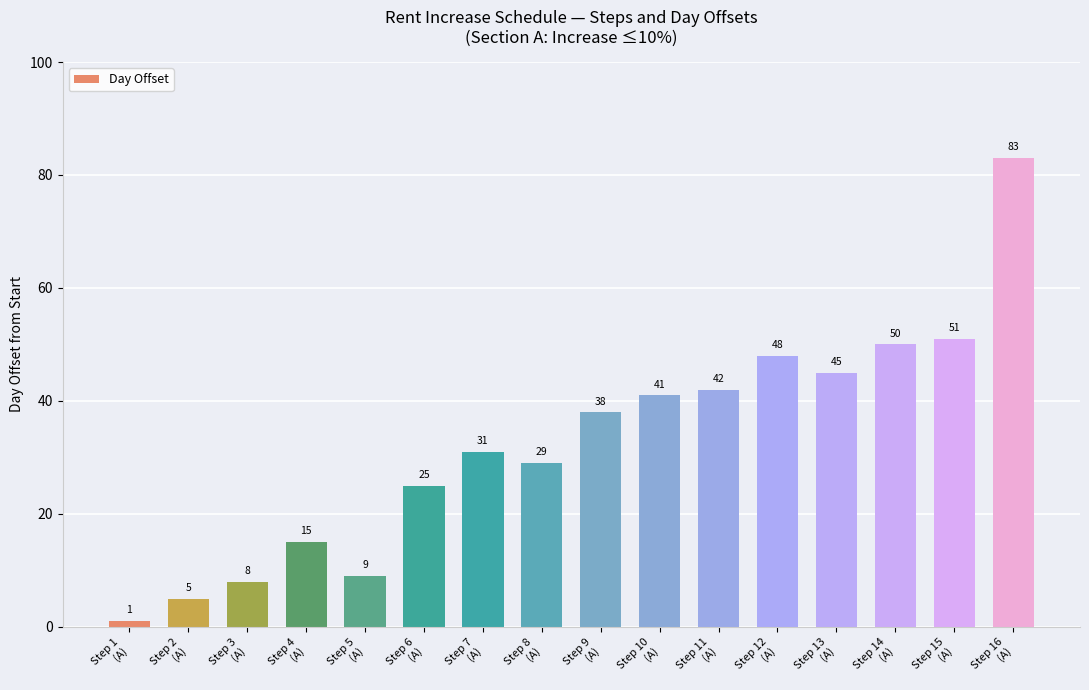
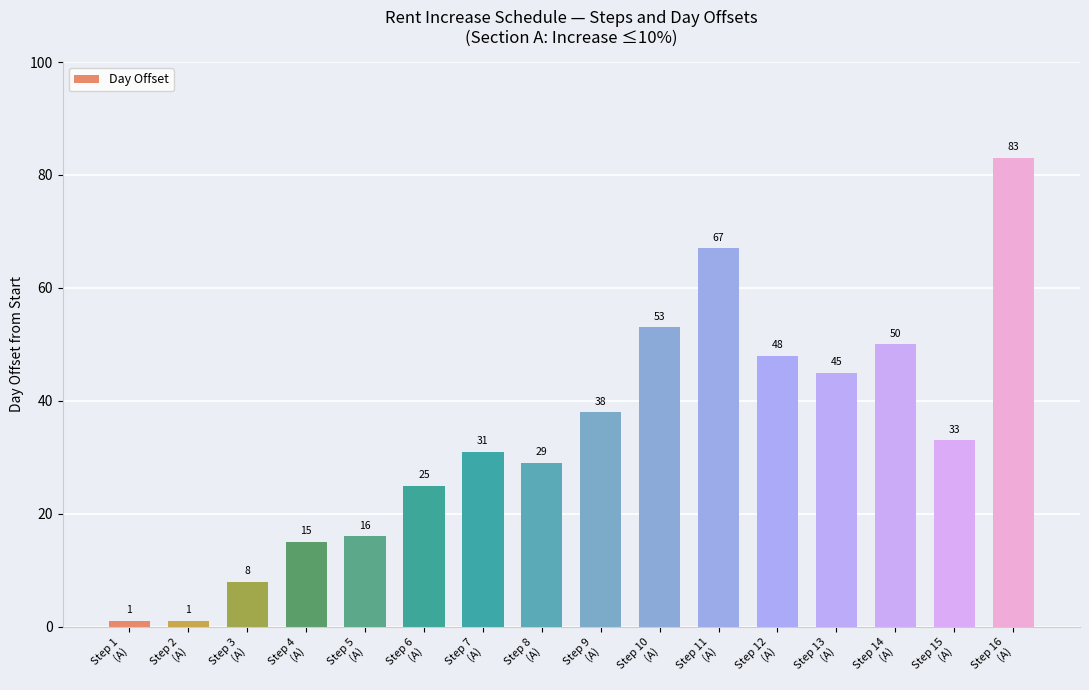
Step 2 (A): 5 -> 1
Step 5 (A): 9 -> 16
Step 10 (A): 41 -> 53
Step 11 (A): 42 -> 67
Step 15 (A): 51 -> 33
